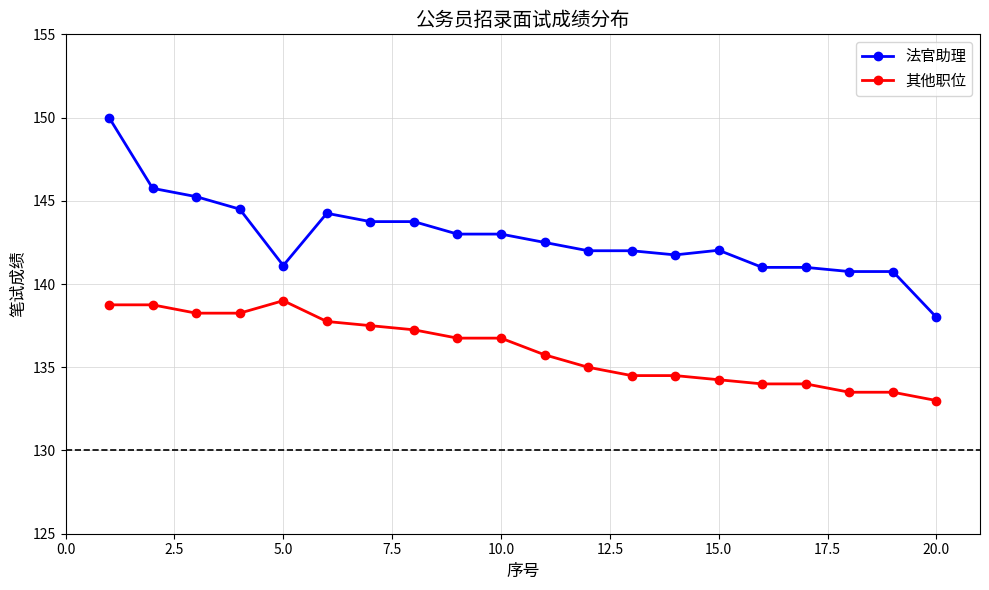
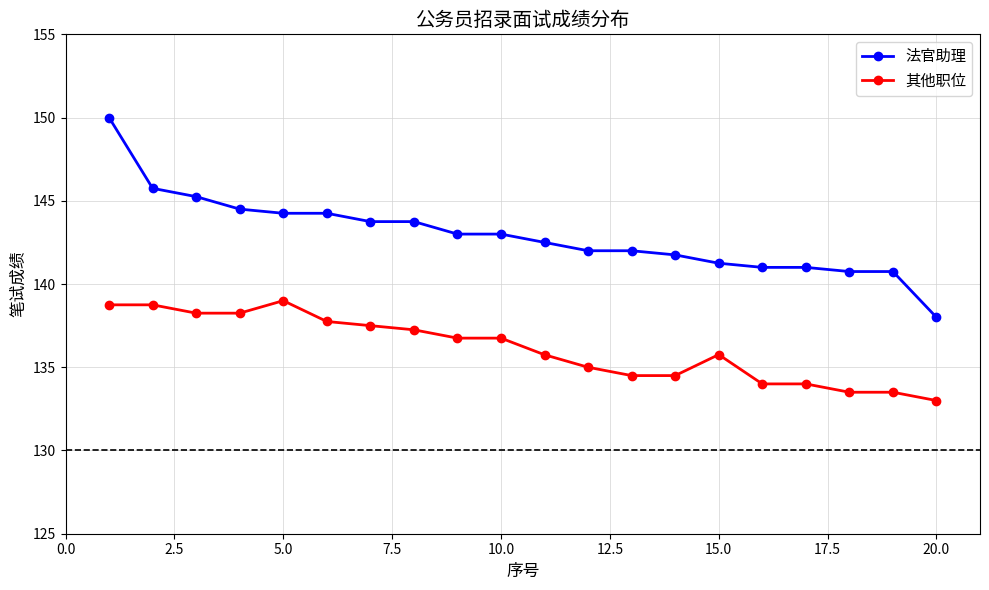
法官助理, 5.0: 141.1 -> 144.3
法官助理, 15.0: 142.0 -> 141.3
其他职位, 15.0: 134.3 -> 135.8
